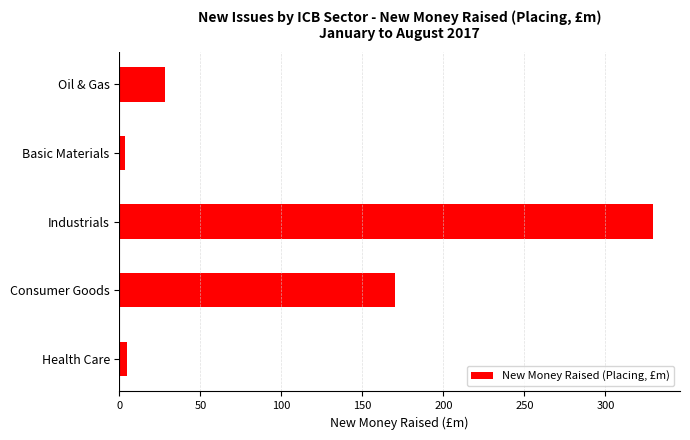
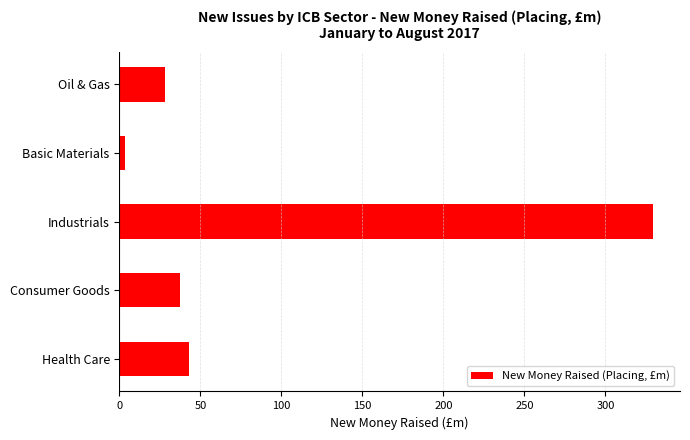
Consumer Goods: 170 -> 37
Health Care: 5 -> 43
